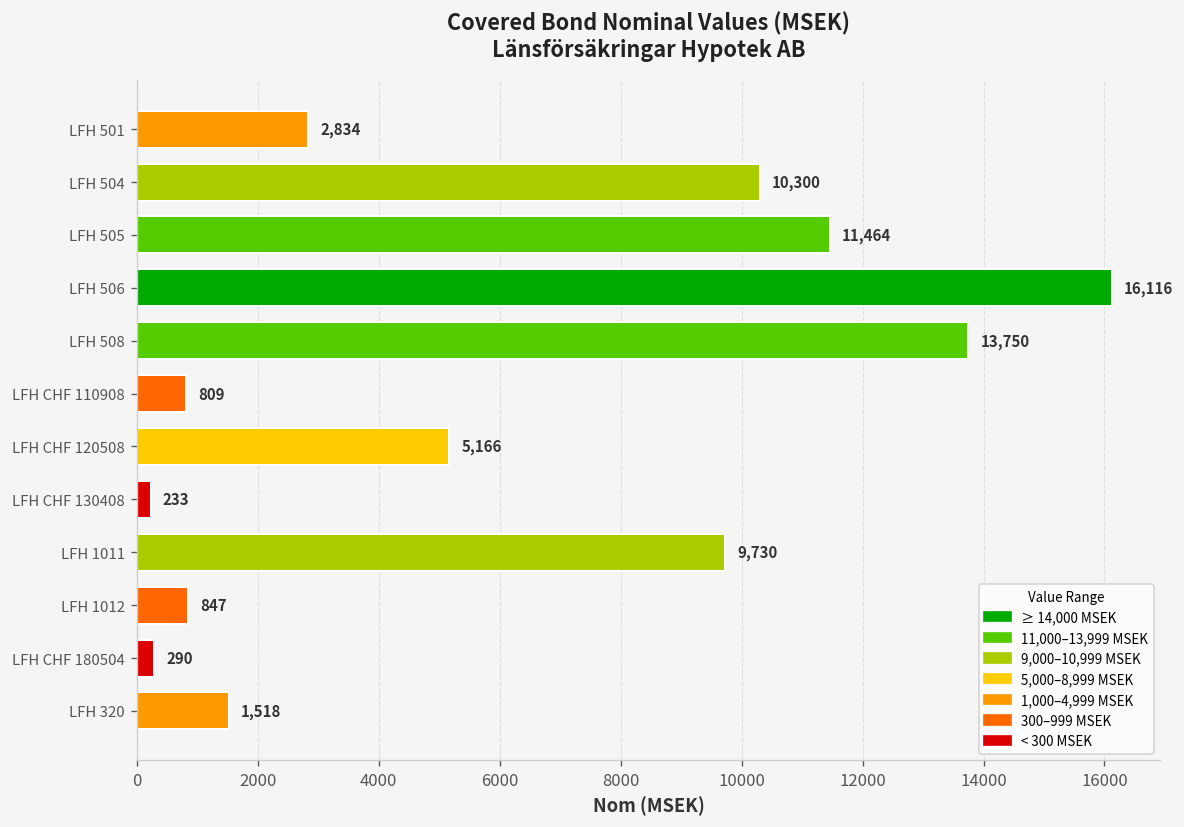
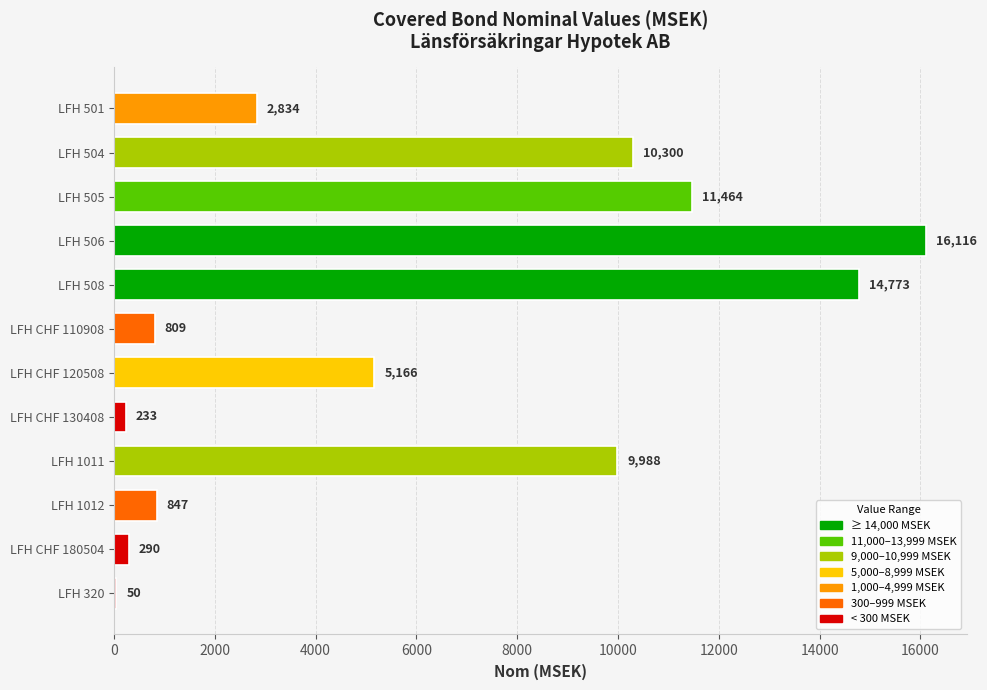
LFH 508: 13,750 -> 14,773
LFH 1011: 9,730 -> 9,988
LFH 320: 1,518 -> 50
